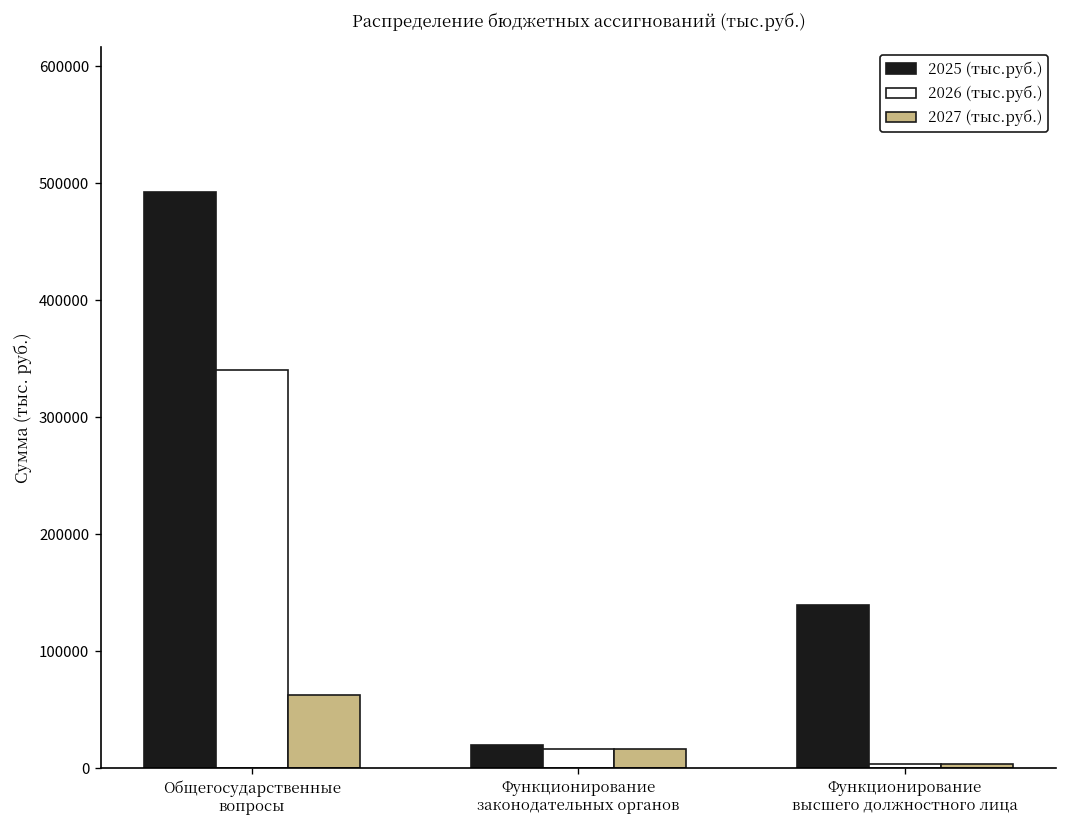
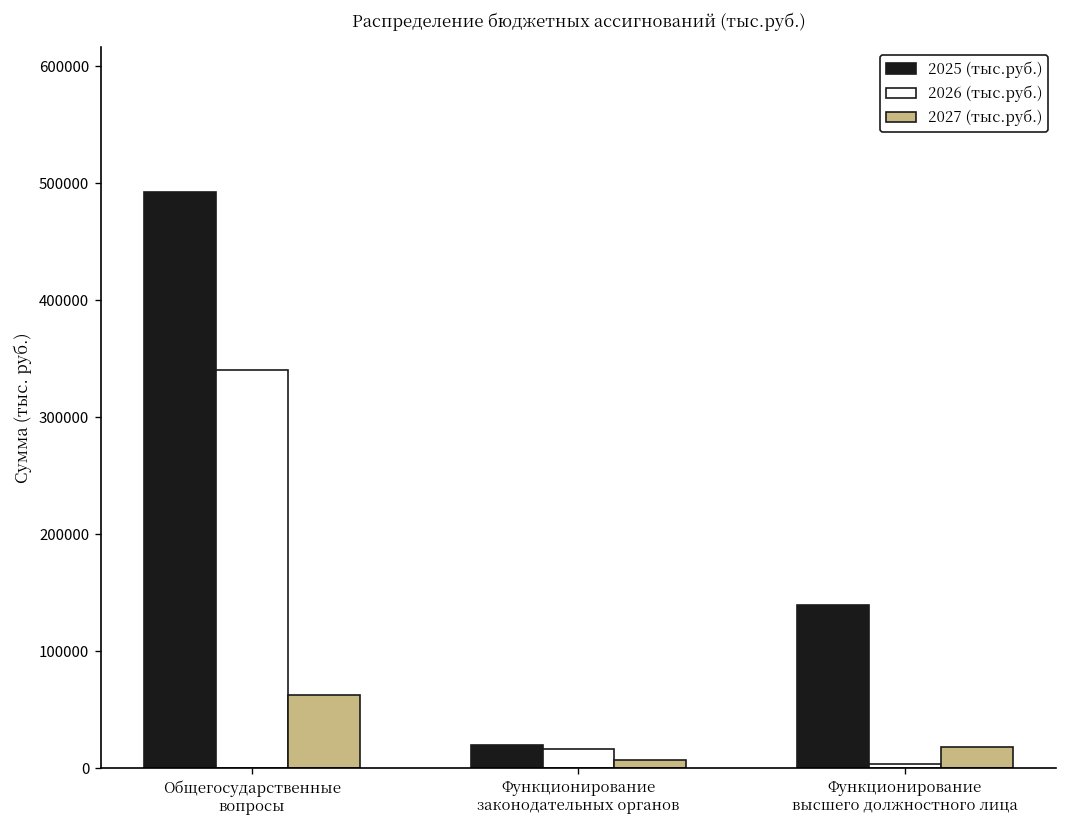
2027 (тыс.руб.), Функционирование законодательных органов: 20000 -> 10000
2027 (тыс.руб.), Функционирование высшего должностного лица: 0 -> 20000
